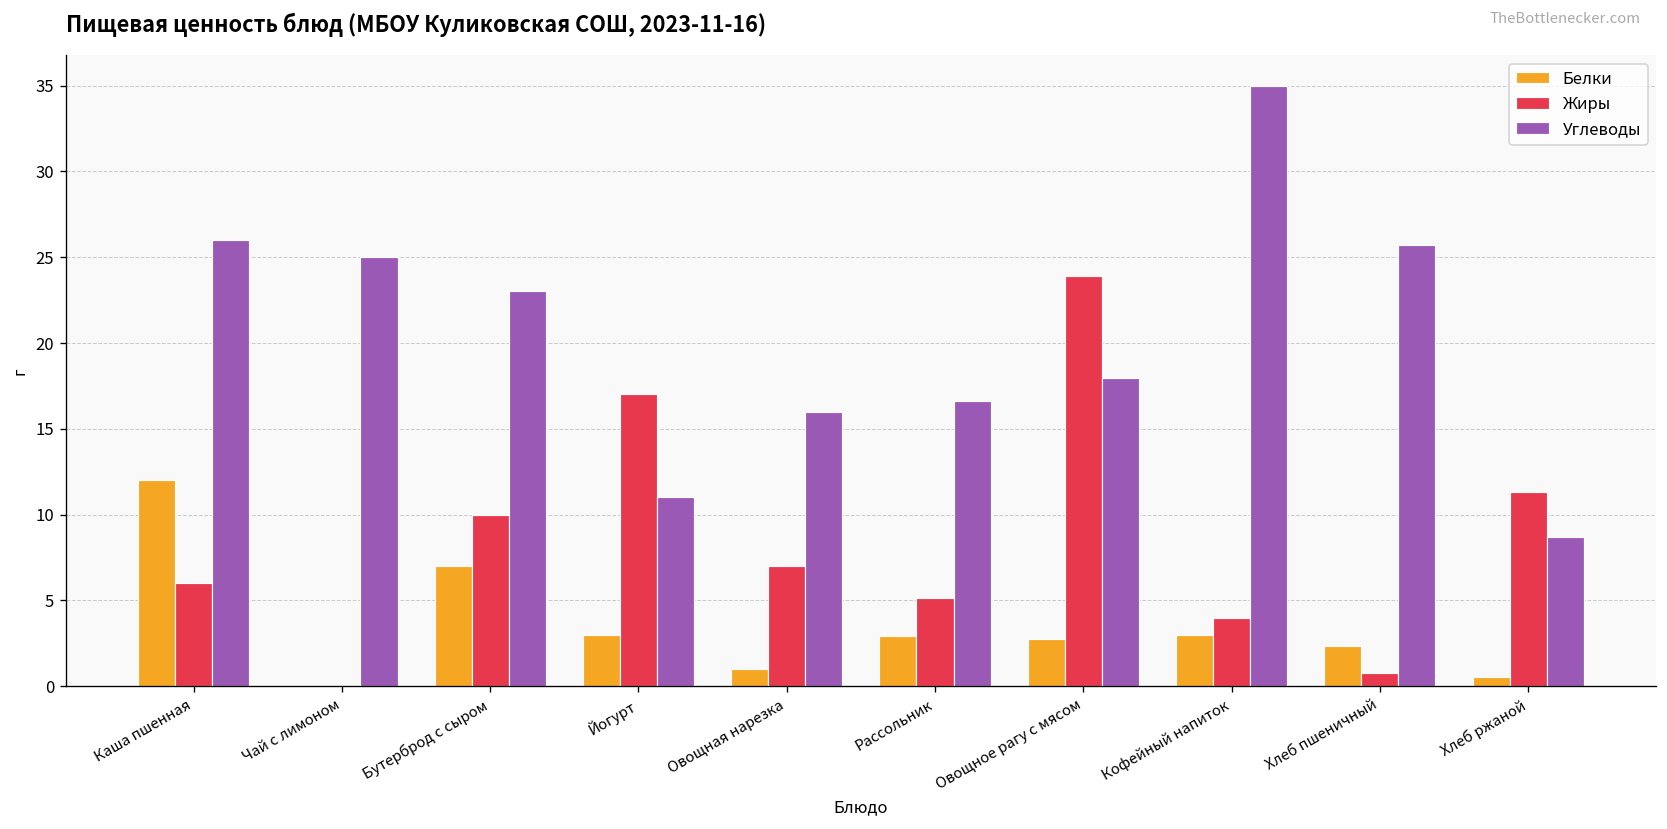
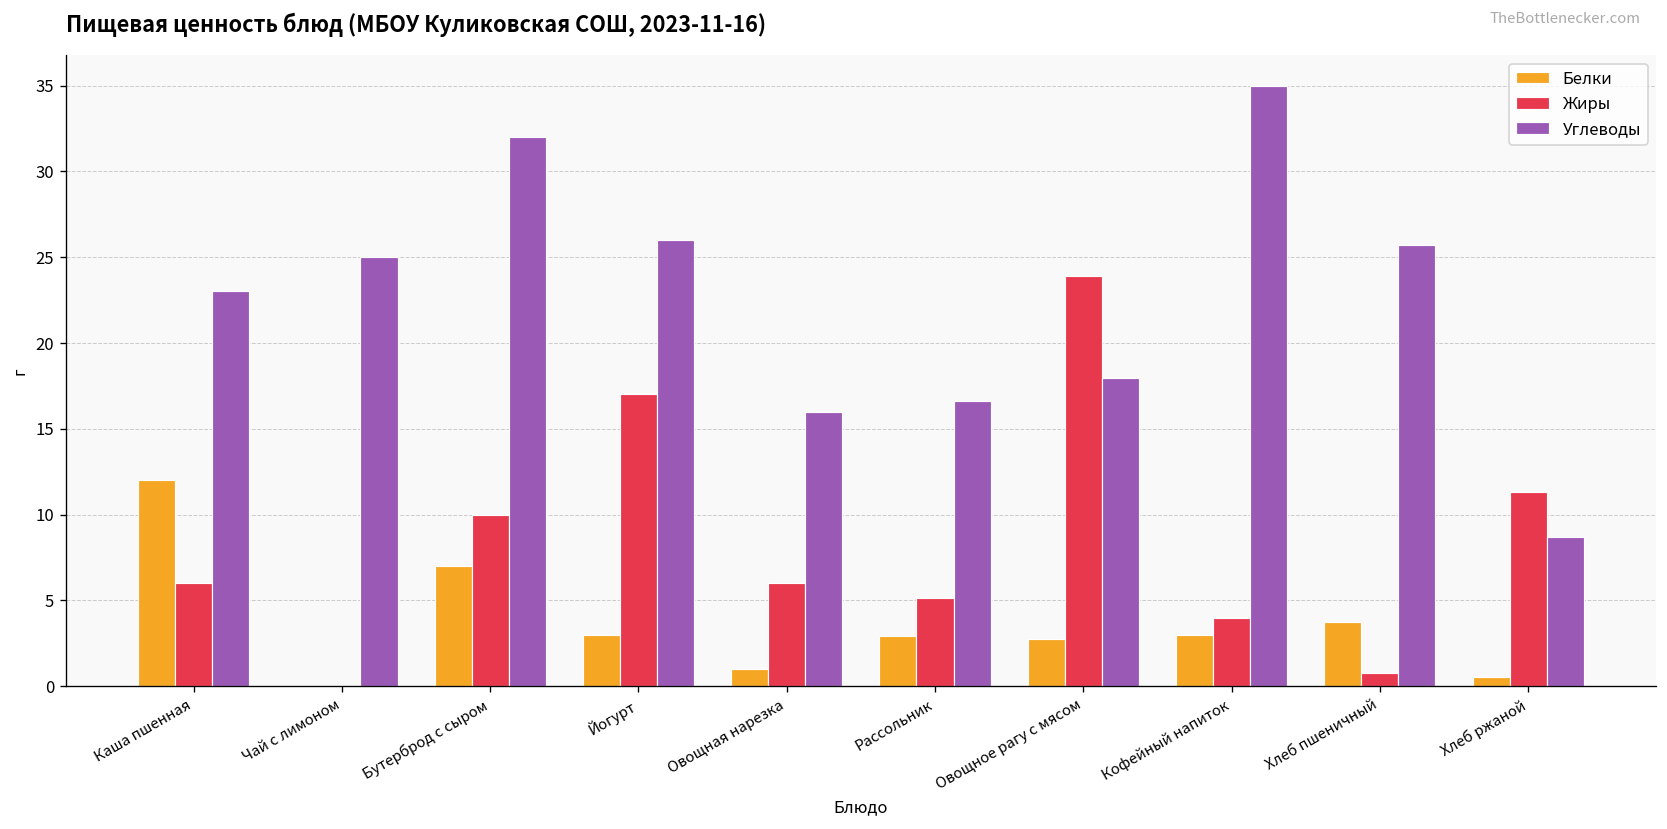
Углеводы, Каша пшенная: 26 -> 23
Углеводы, Бутерброд с сыром: 23 -> 32
Углеводы, Йогурт: 11 -> 26
Жиры, Овощная нарезка: 7 -> 6
Белки, Хлеб пшеничный: 2.3 -> 3.8
